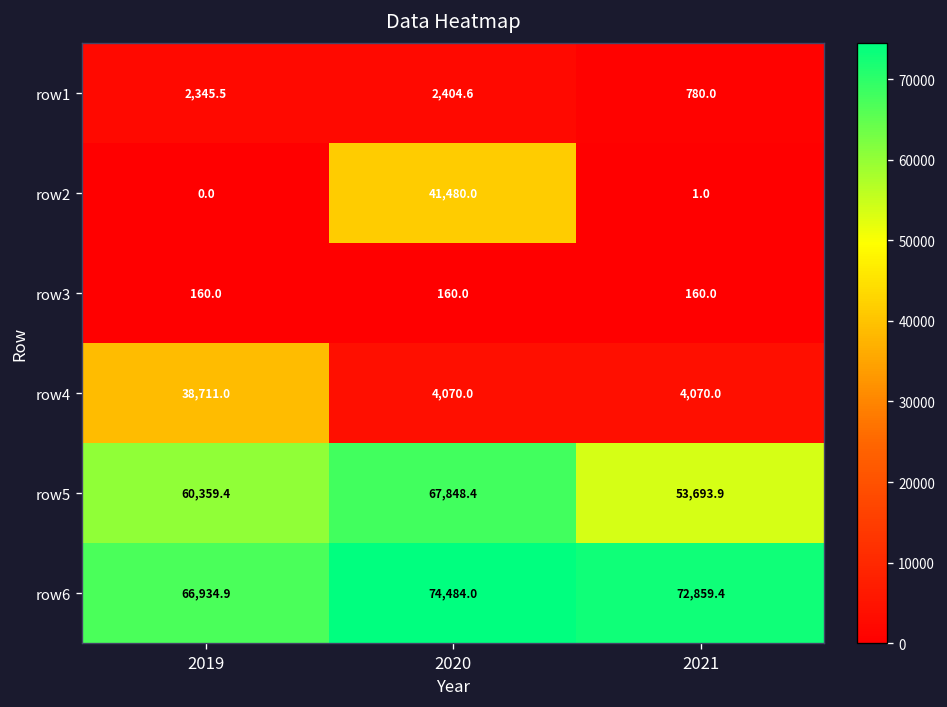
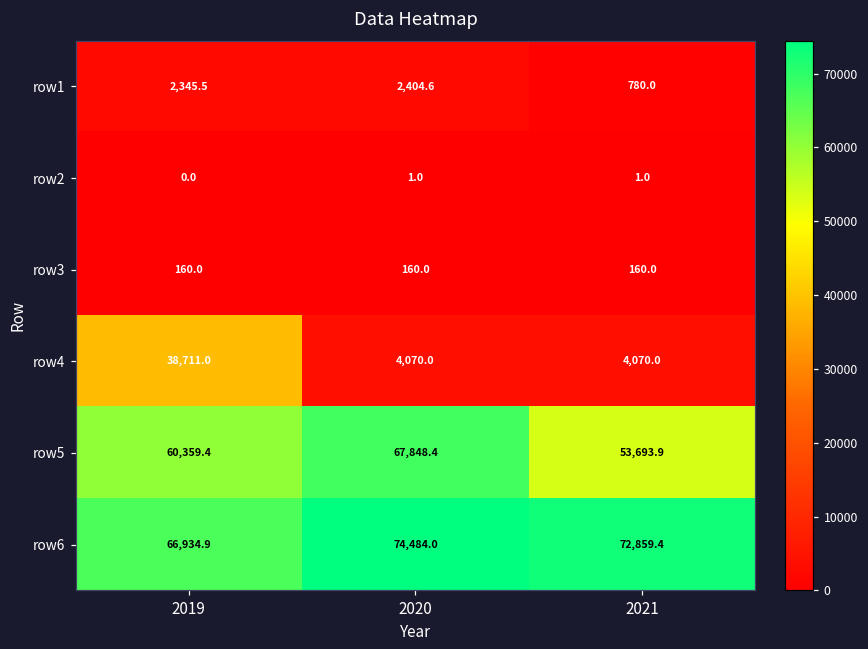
row2, 2020: 41,480.0 -> 1.0
